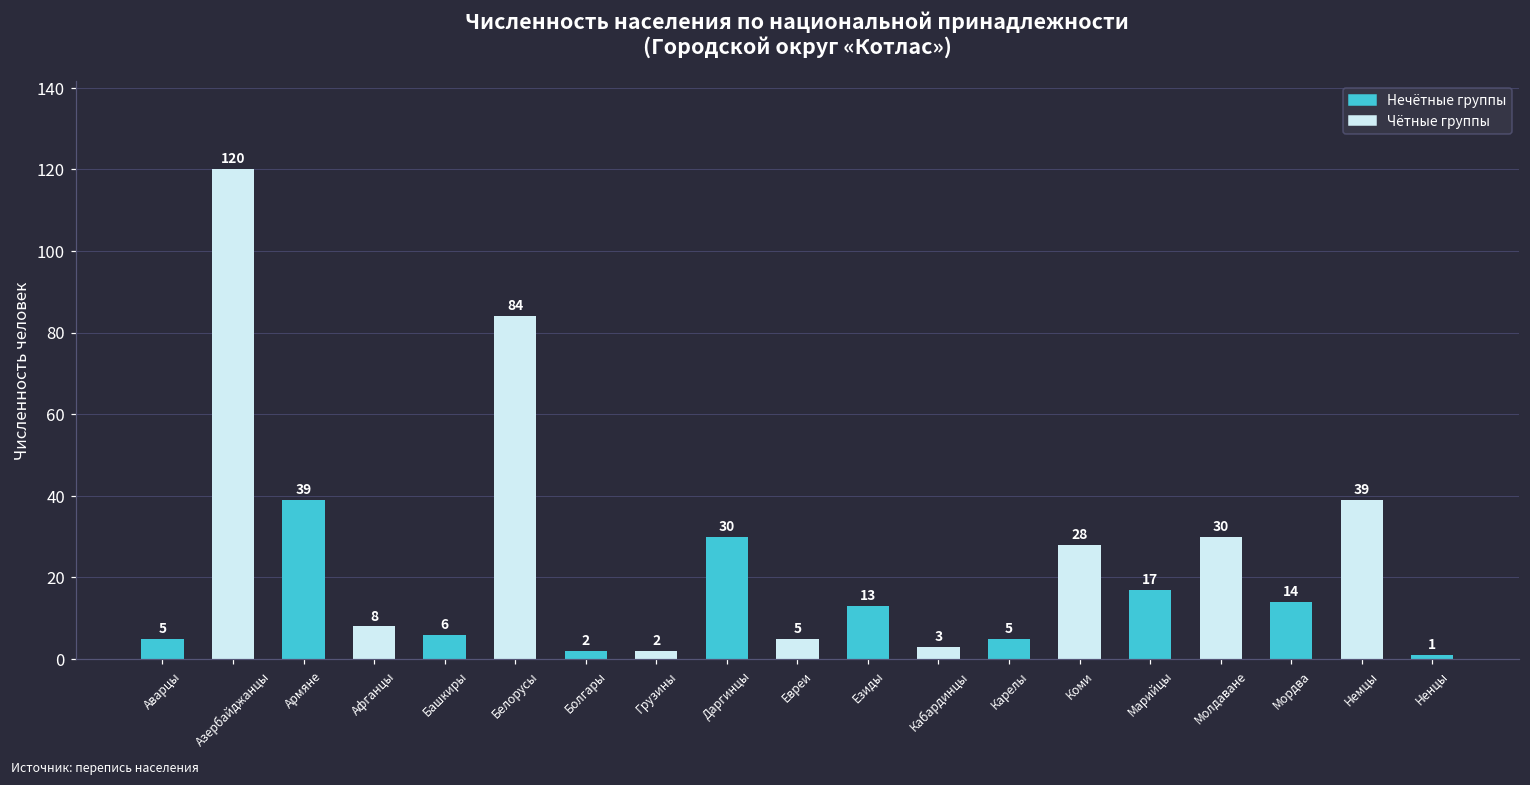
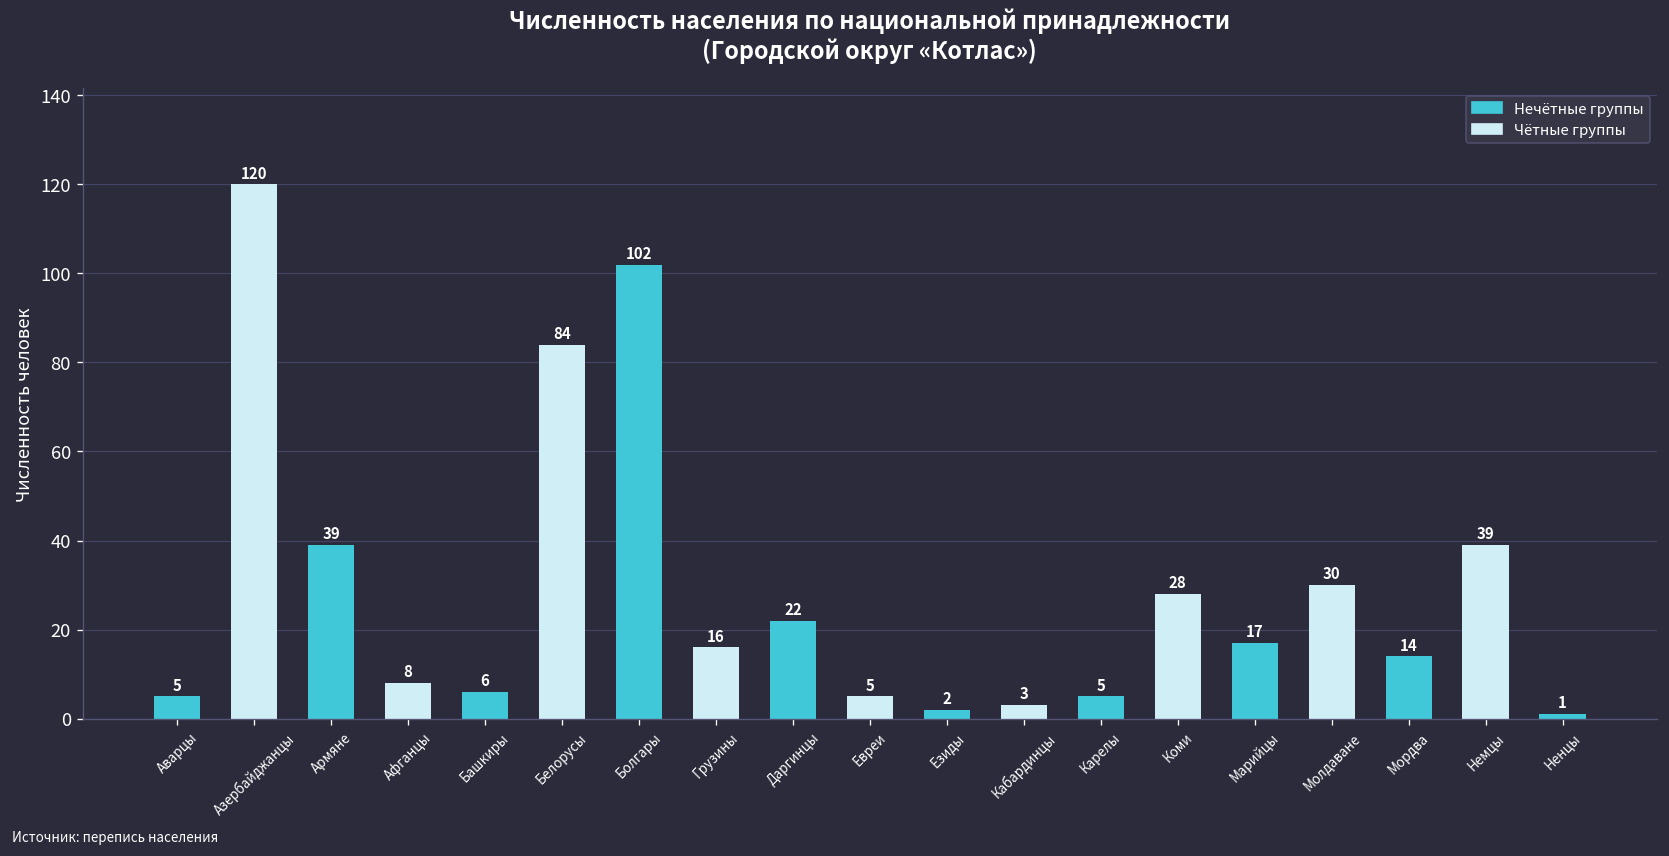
Болгары: 2 -> 102
Грузины: 2 -> 16
Даргинцы: 30 -> 22
Езиды: 13 -> 2
